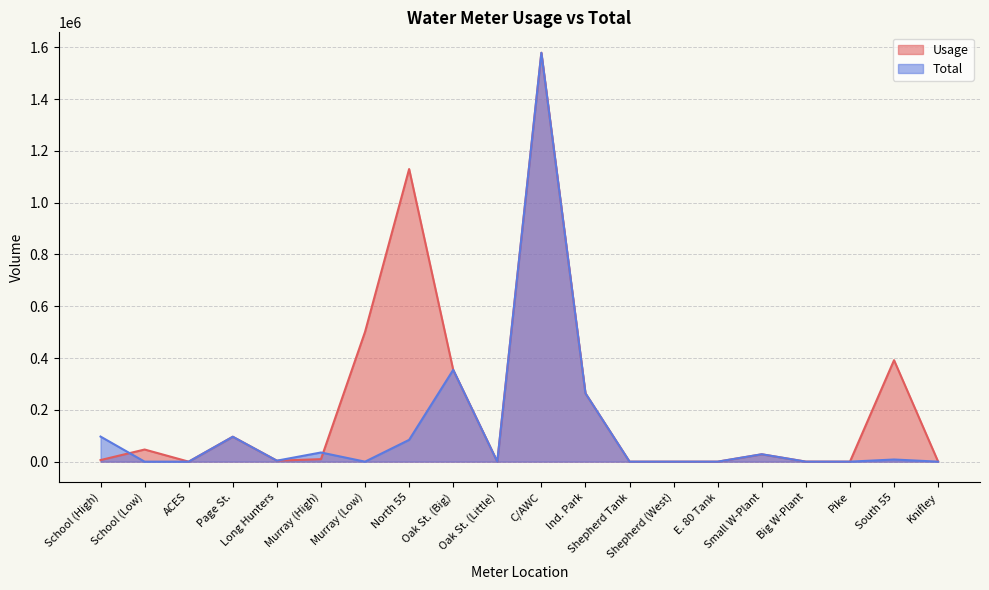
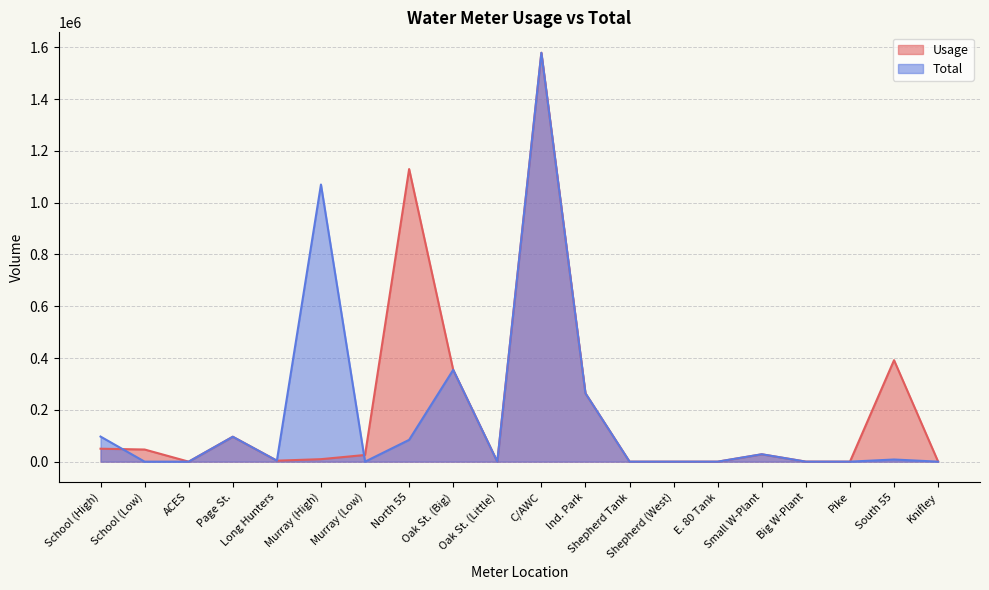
Usage, School (High): 10000 -> 50000
Total, Murray (High): 40000 -> 1070000
Usage, Murray (Low): 500000 -> 30000
